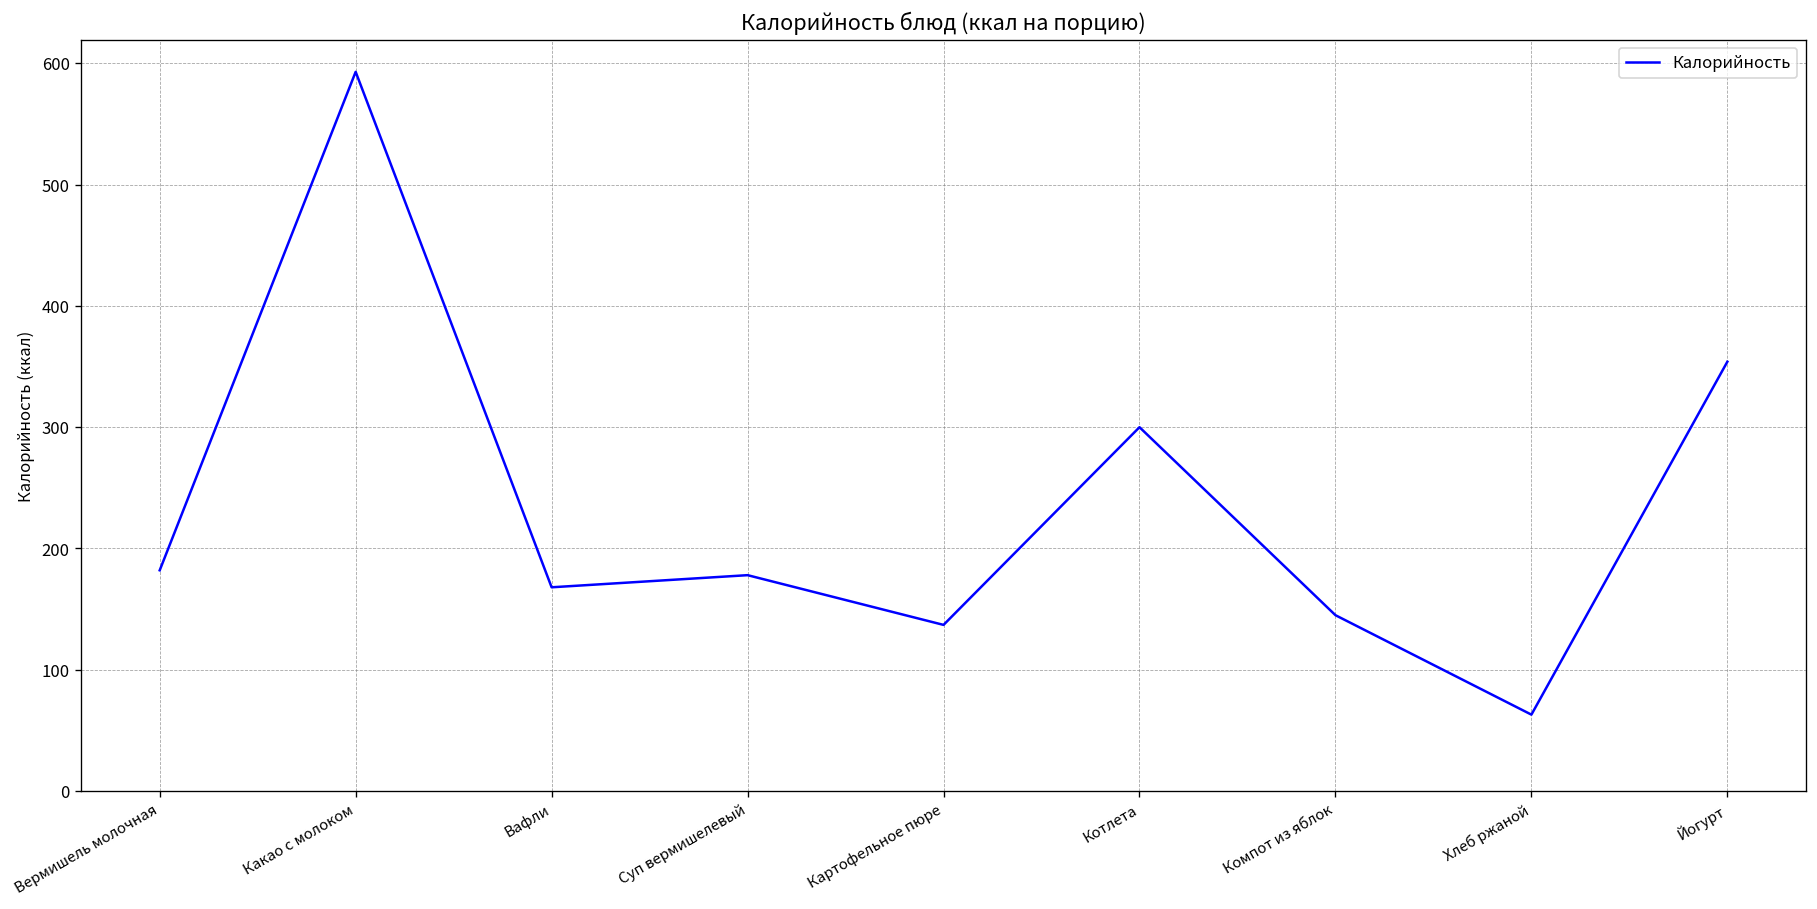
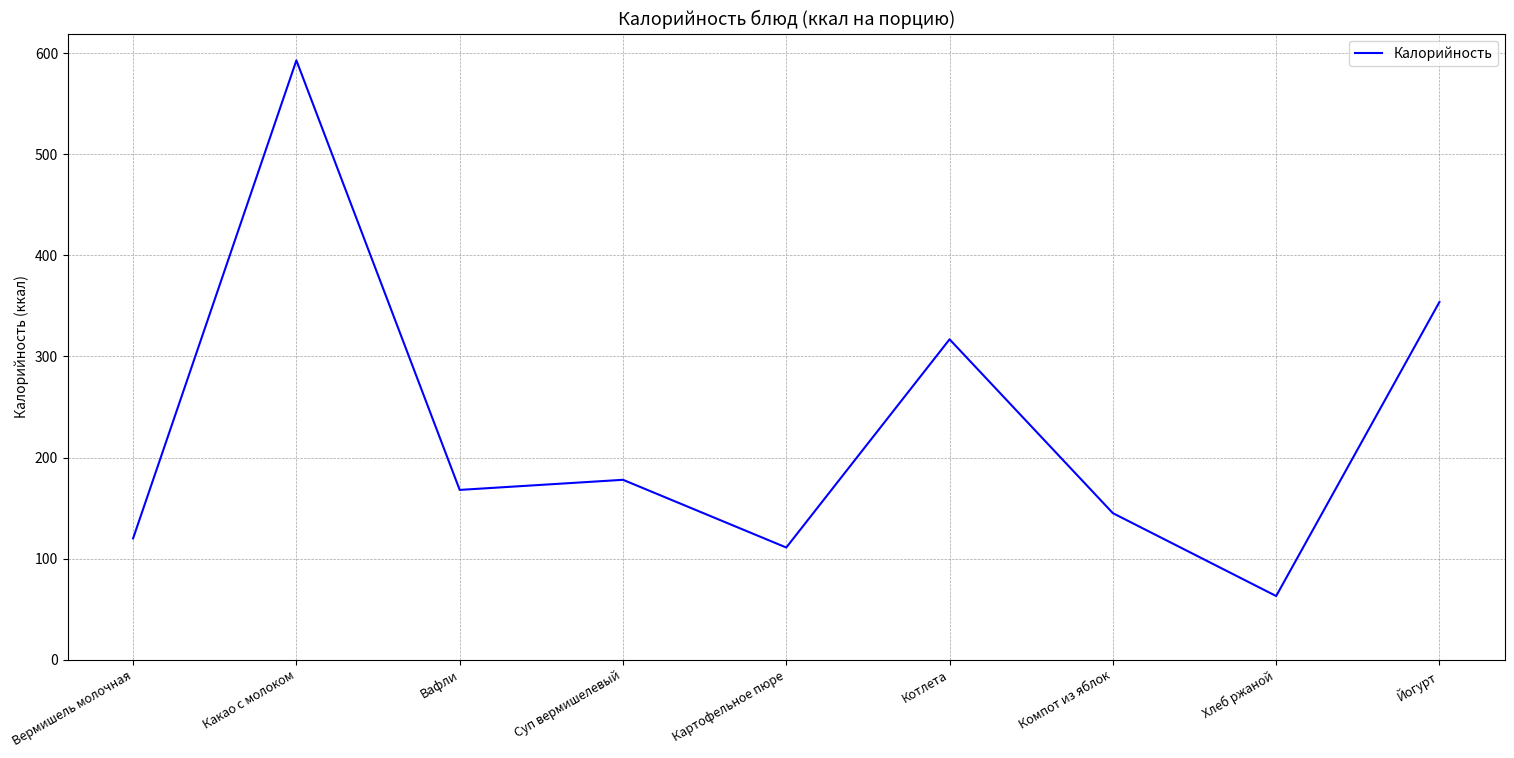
Вермишель молочная: 182 -> 120
Картофельное пюре: 137 -> 111
Котлета: 300 -> 317
